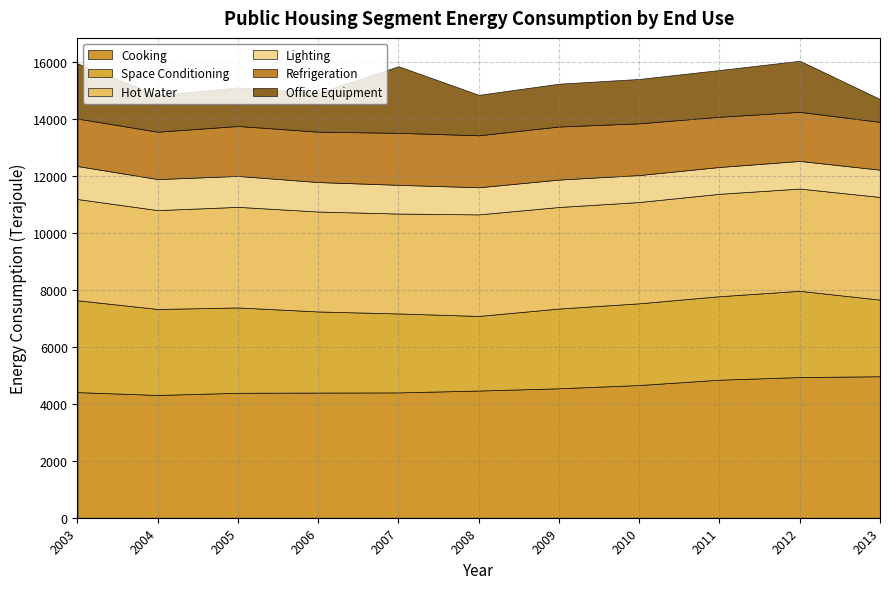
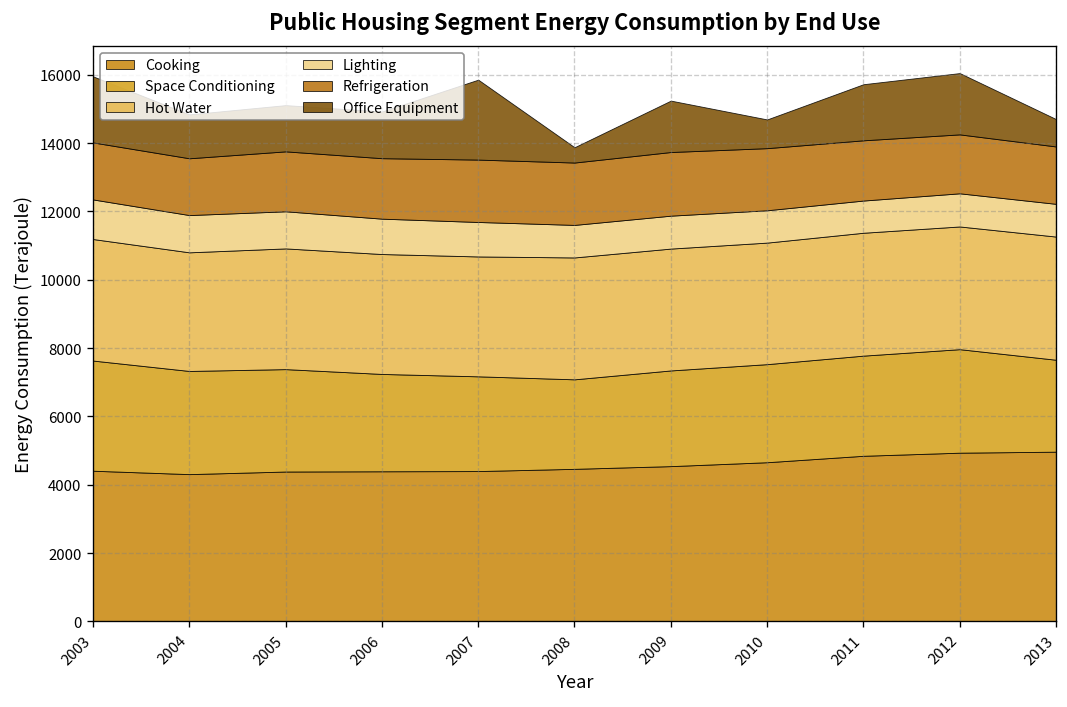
Office Equipment, 2008: 1400 -> 400
Office Equipment, 2010: 1600 -> 800
